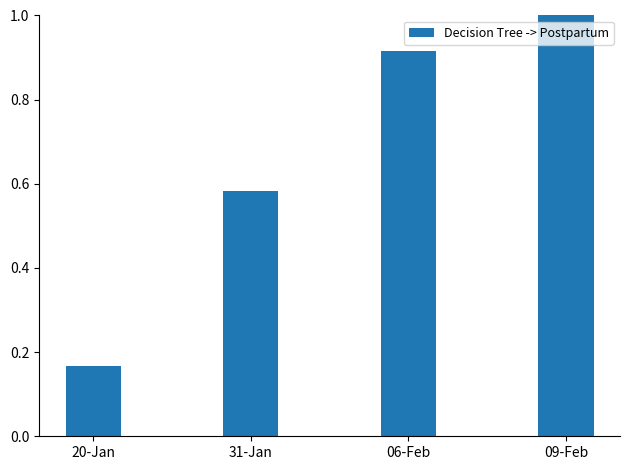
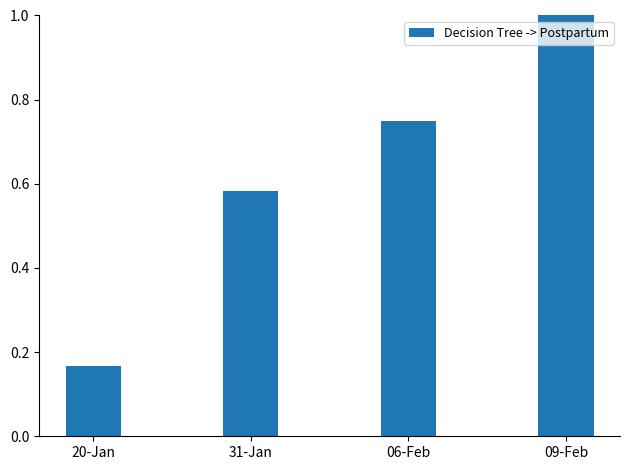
06-Feb: 0.92 -> 0.75
